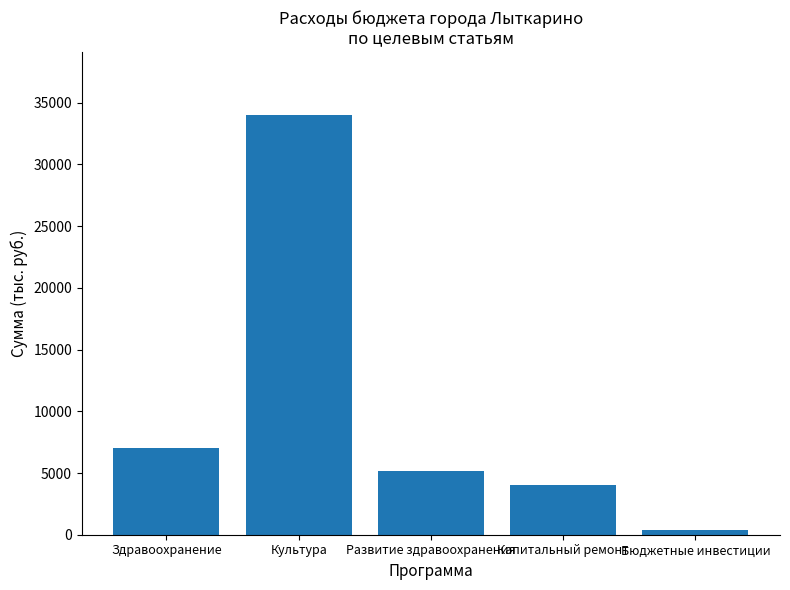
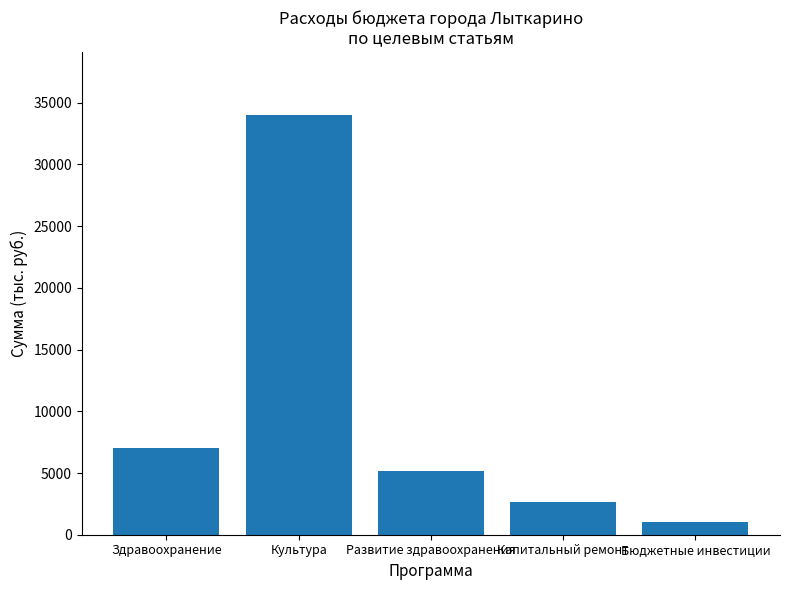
Капитальный ремонт: 4000 -> 2700
Бюджетные инвестиции: 300 -> 1000
